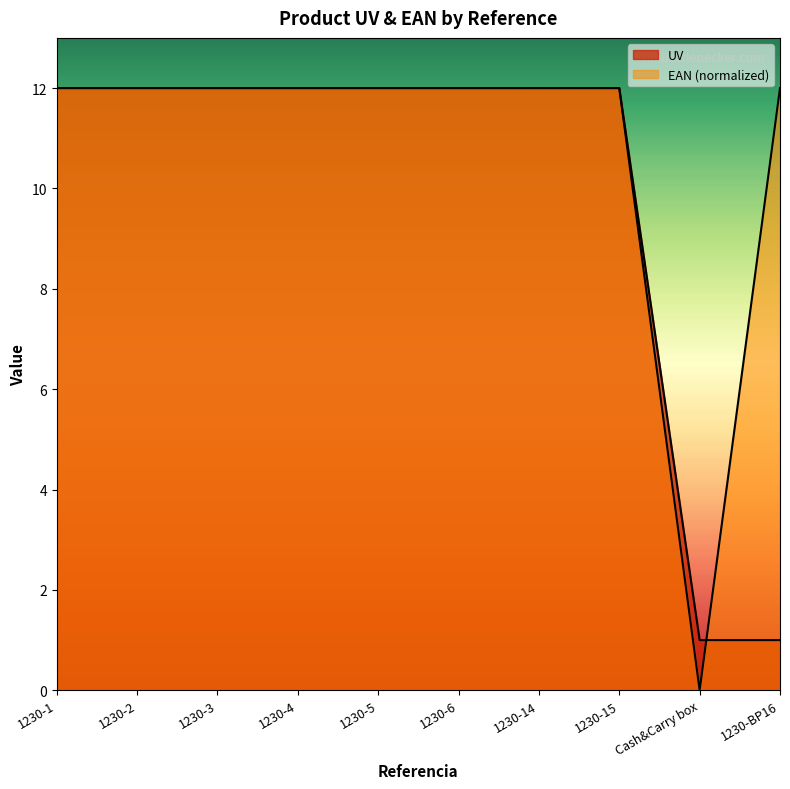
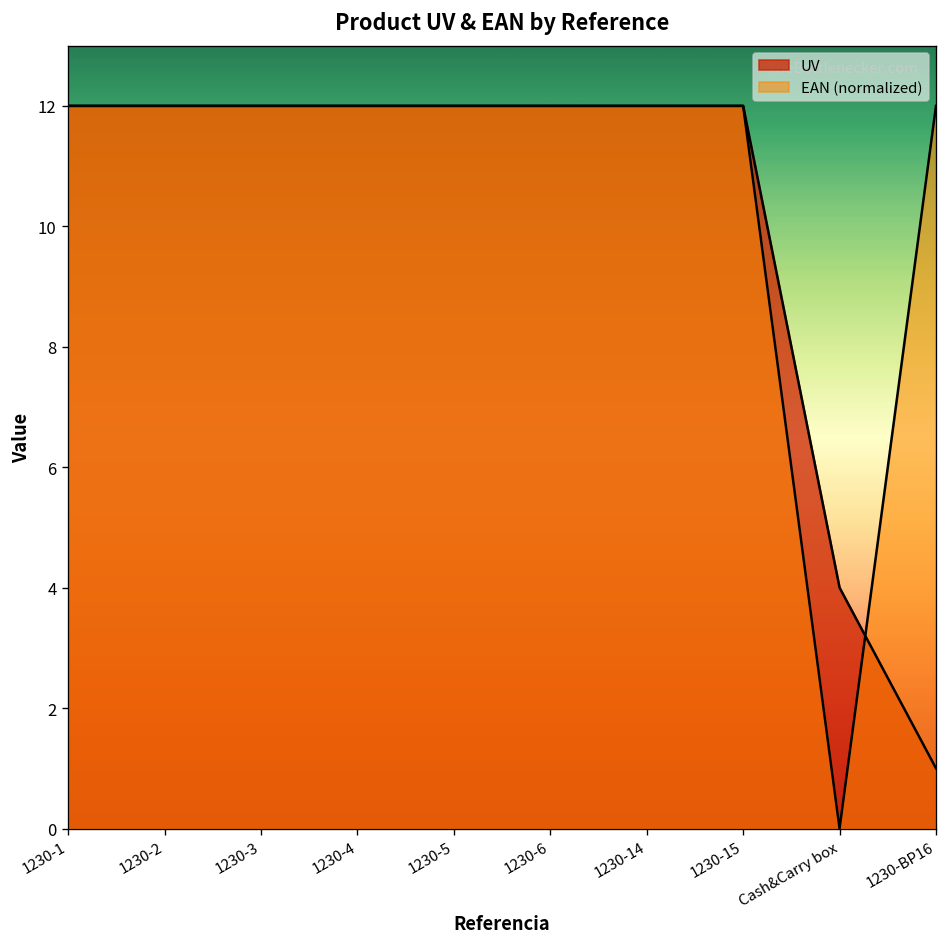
UV, Cash&Carry box: 1 -> 4
